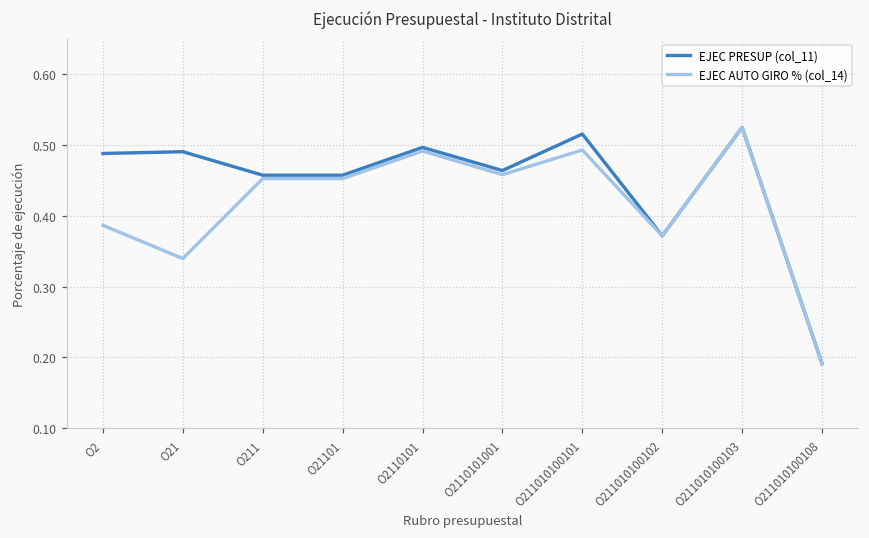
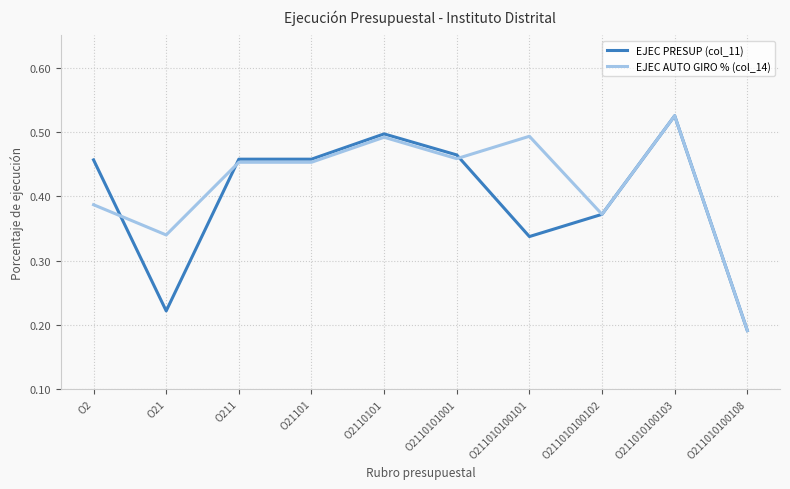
EJEC PRESUP (col_11), O2: 0.49 -> 0.46
EJEC PRESUP (col_11), O21: 0.49 -> 0.22
EJEC PRESUP (col_11), O211010100101: 0.52 -> 0.34
